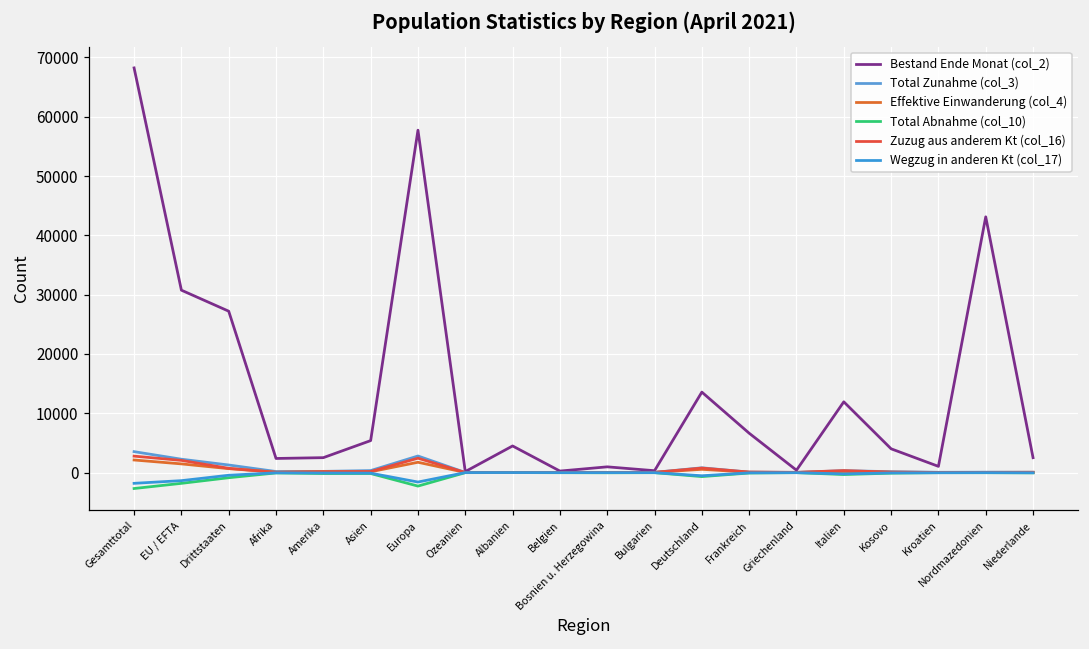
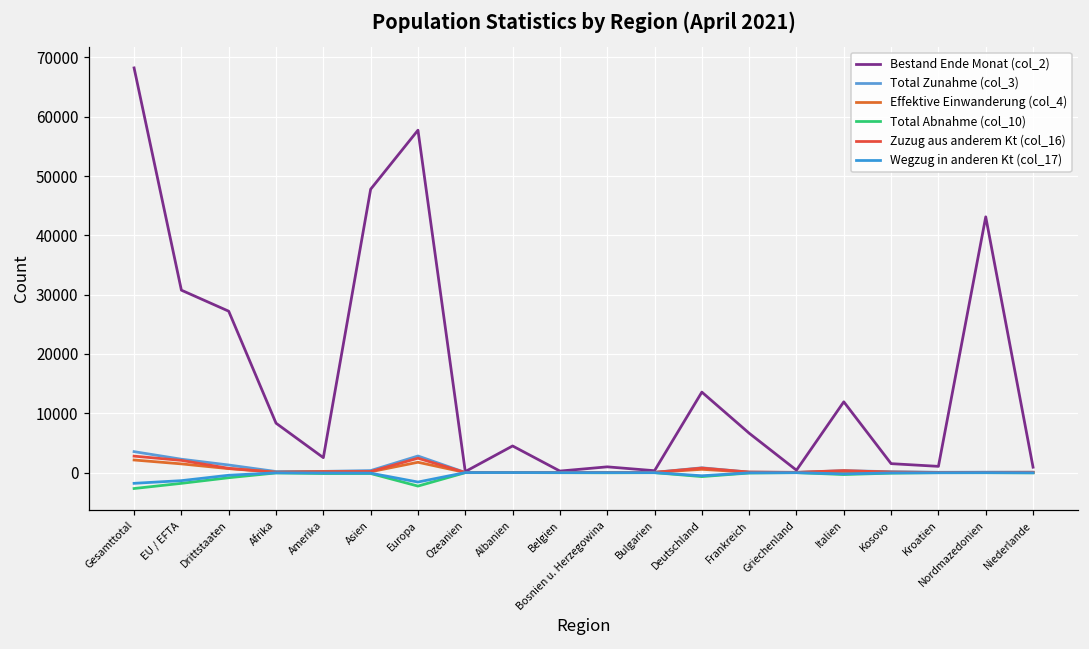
Bestand Ende Monat (col_2), Afrika: 2000 -> 8000
Bestand Ende Monat (col_2), Asien: 5000 -> 48000
Bestand Ende Monat (col_2), Kosovo: 4000 -> 2000
Bestand Ende Monat (col_2), Niederlande: 3000 -> 1000
